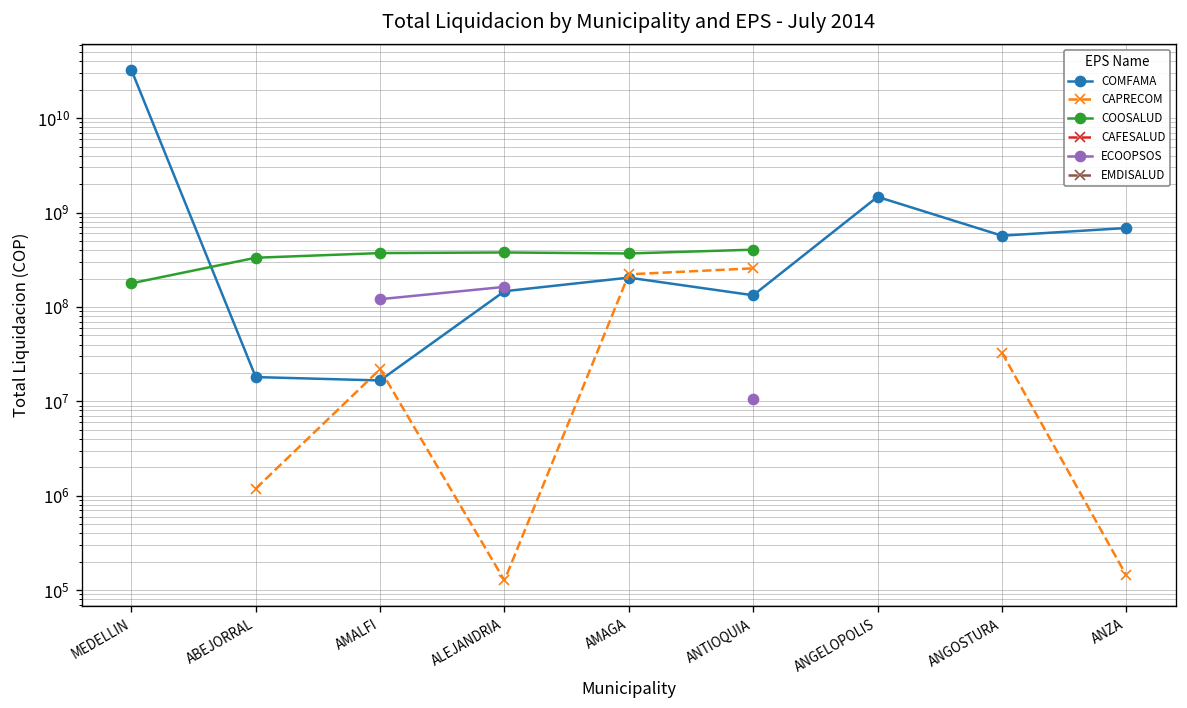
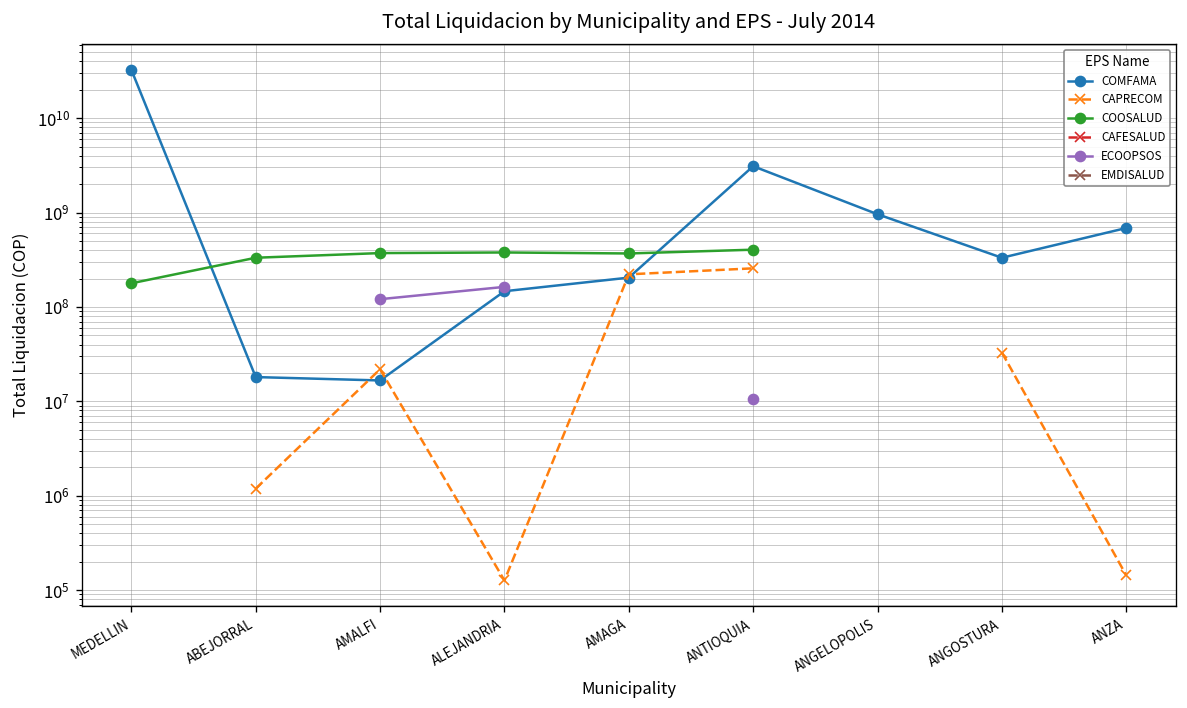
COMFAMA, ANTIOQUIA: 130000000 -> 3100000000
COMFAMA, ANGELOPOLIS: 1500000000 -> 1000000000
COMFAMA, ANGOSTURA: 600000000 -> 330000000
